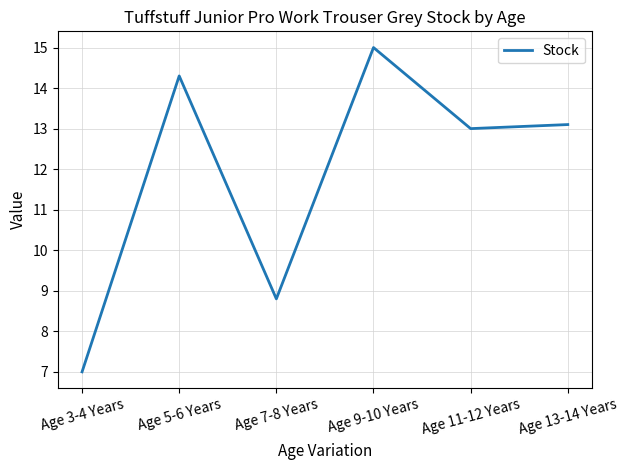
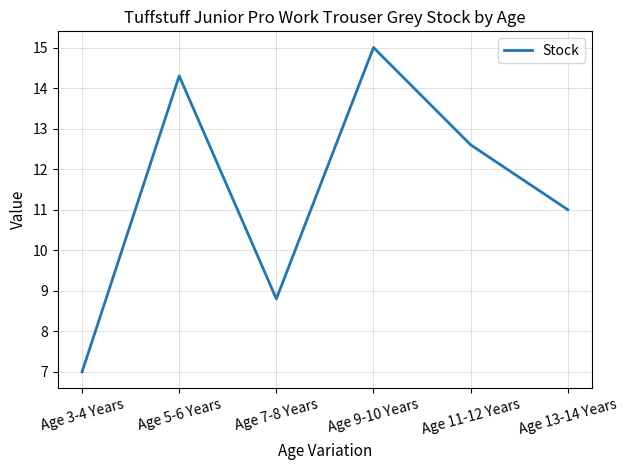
Age 11-12 Years: 13.0 -> 12.6
Age 13-14 Years: 13.1 -> 11.0
